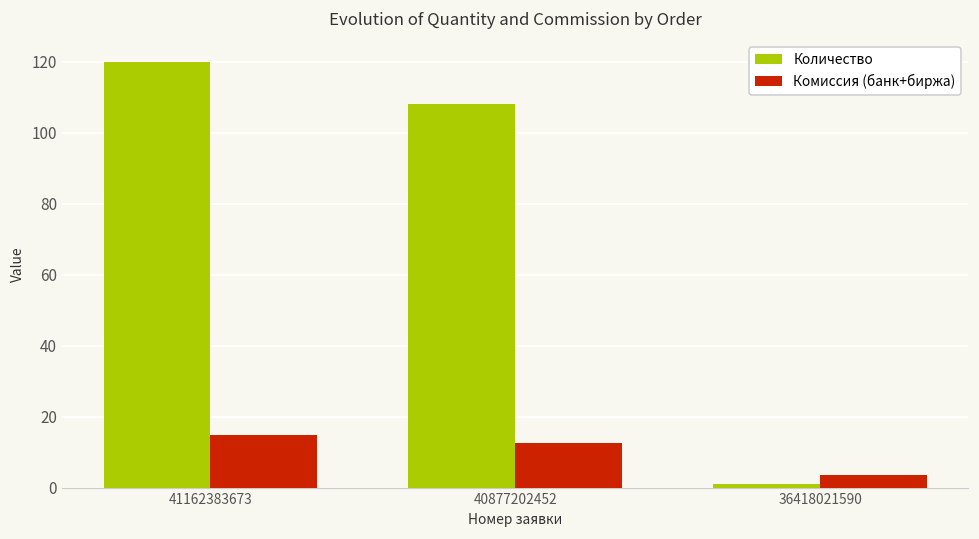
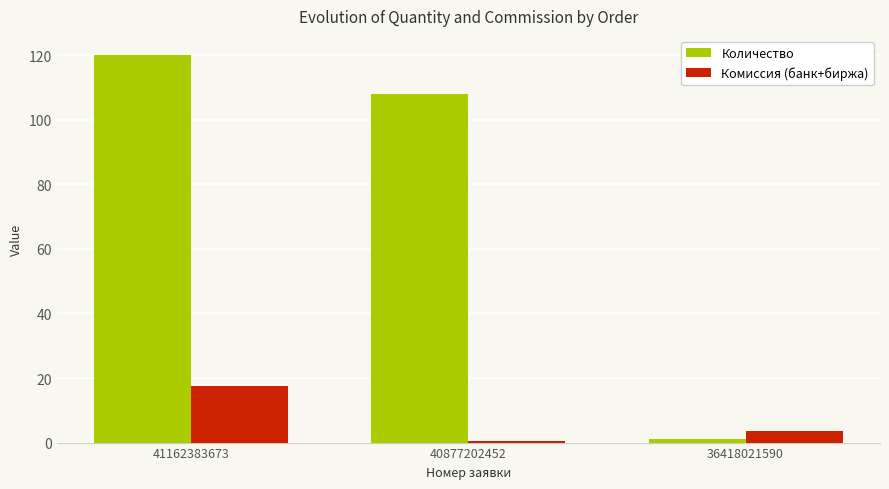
Комиссия (банк+биржа), 41162383673: 15 -> 17
Комиссия (банк+биржа), 40877202452: 13 -> 0
